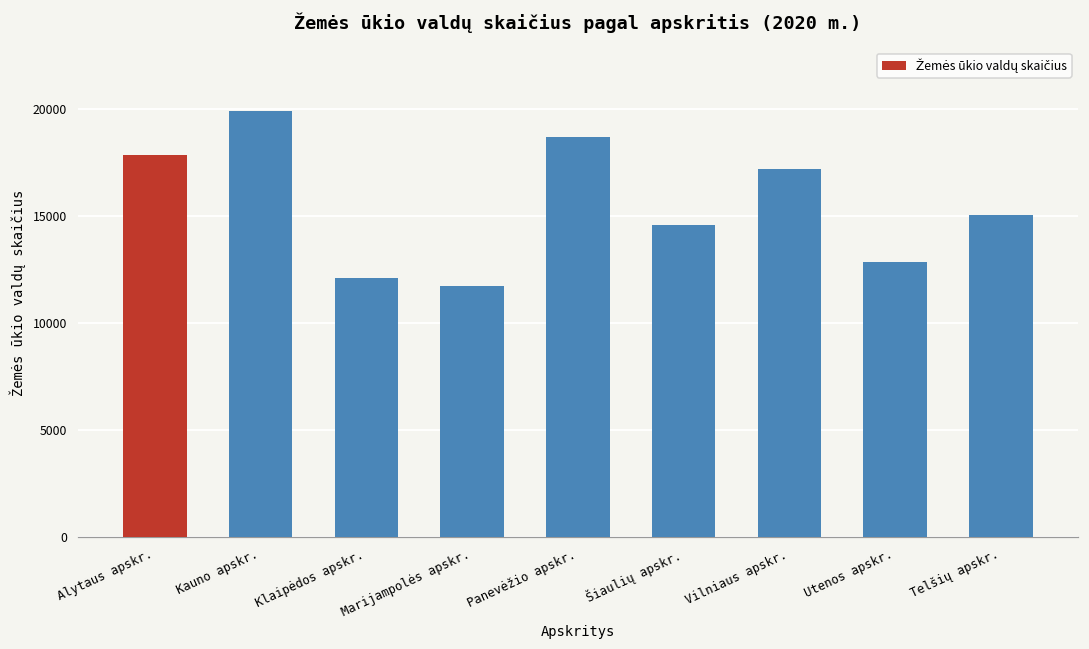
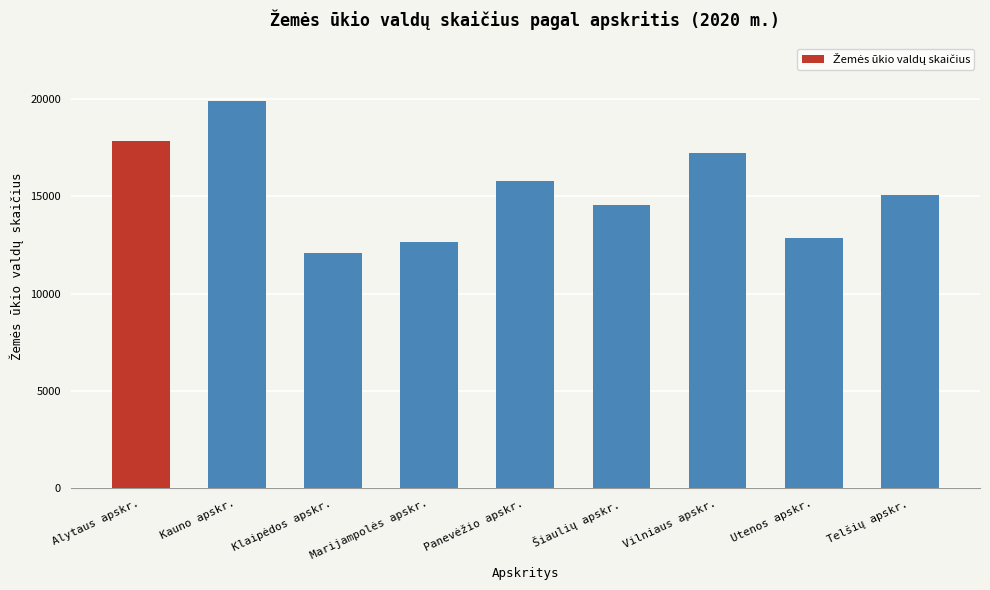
Marijampolės apskr.: 11700 -> 12700
Panevėžio apskr.: 18700 -> 15800
